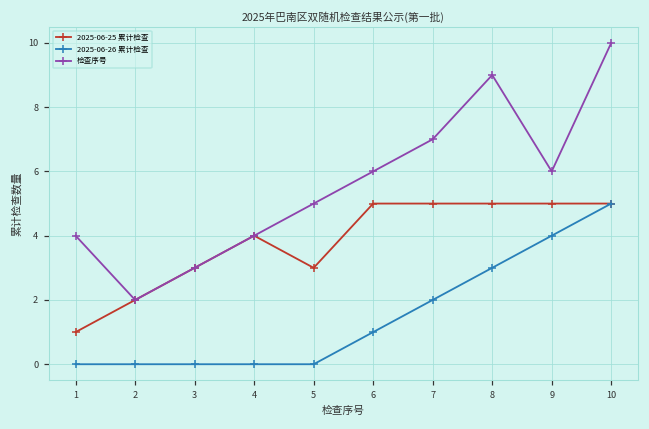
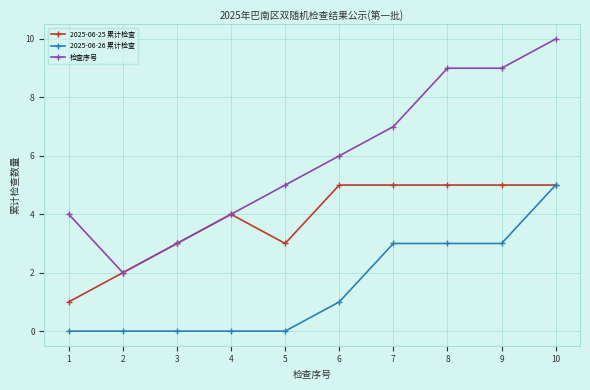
2025-06-26 累计检查, 7: 2 -> 3
2025-06-26 累计检查, 9: 4 -> 3
检查序号, 9: 6 -> 9
